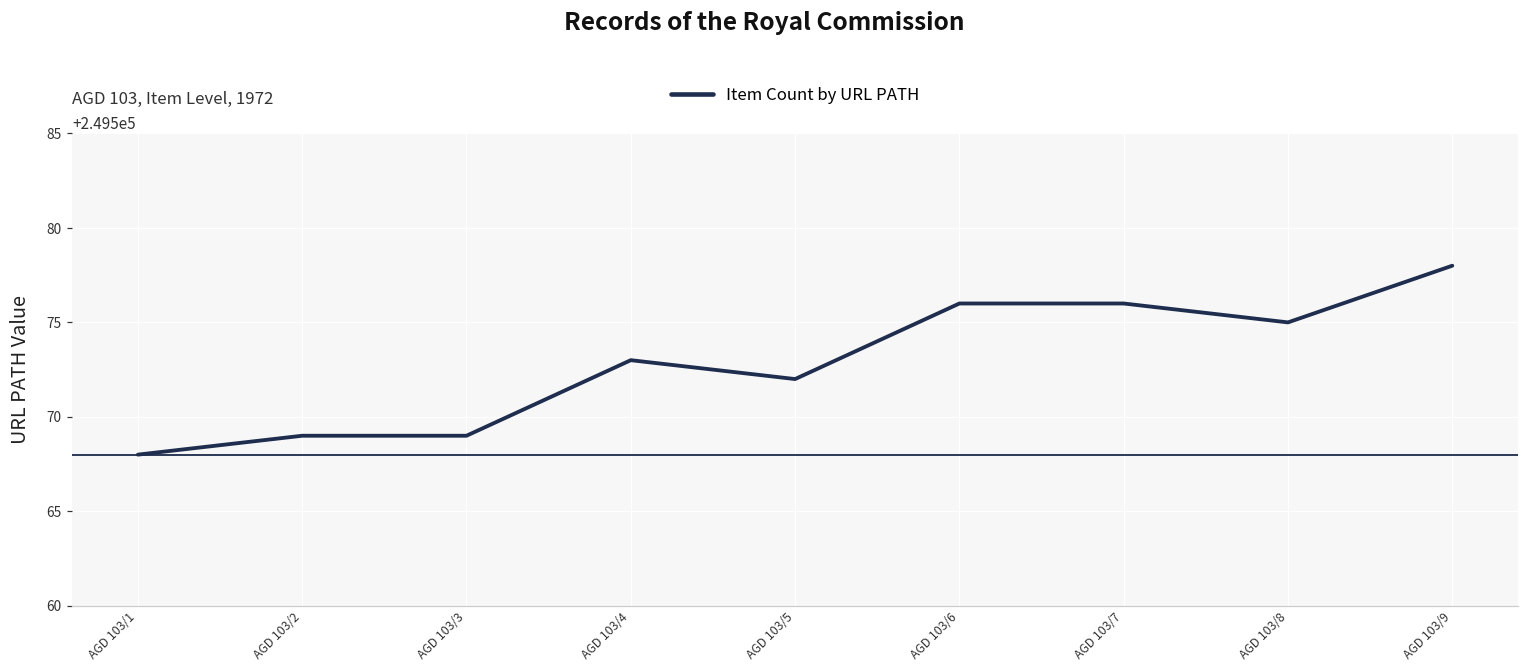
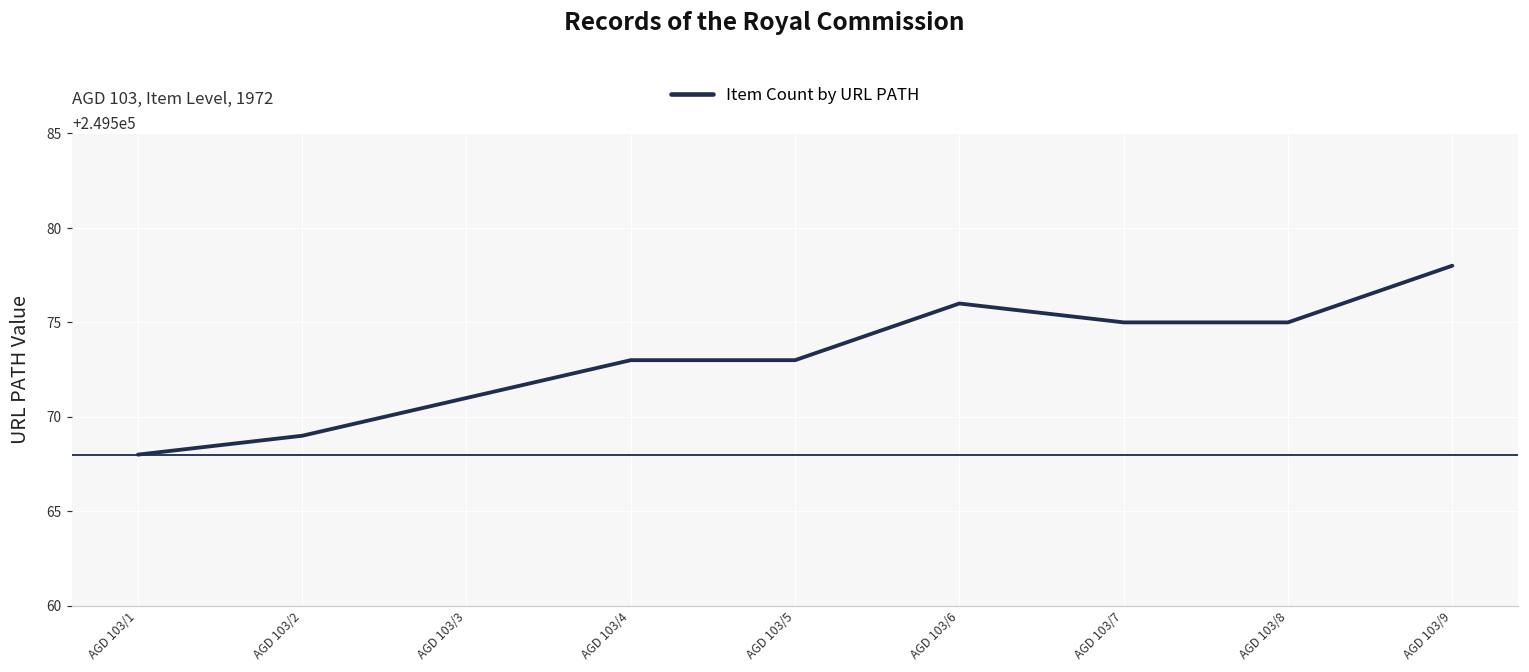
AGD 103/3: 249569 -> 249571
AGD 103/5: 249572 -> 249573
AGD 103/7: 249576 -> 249575
